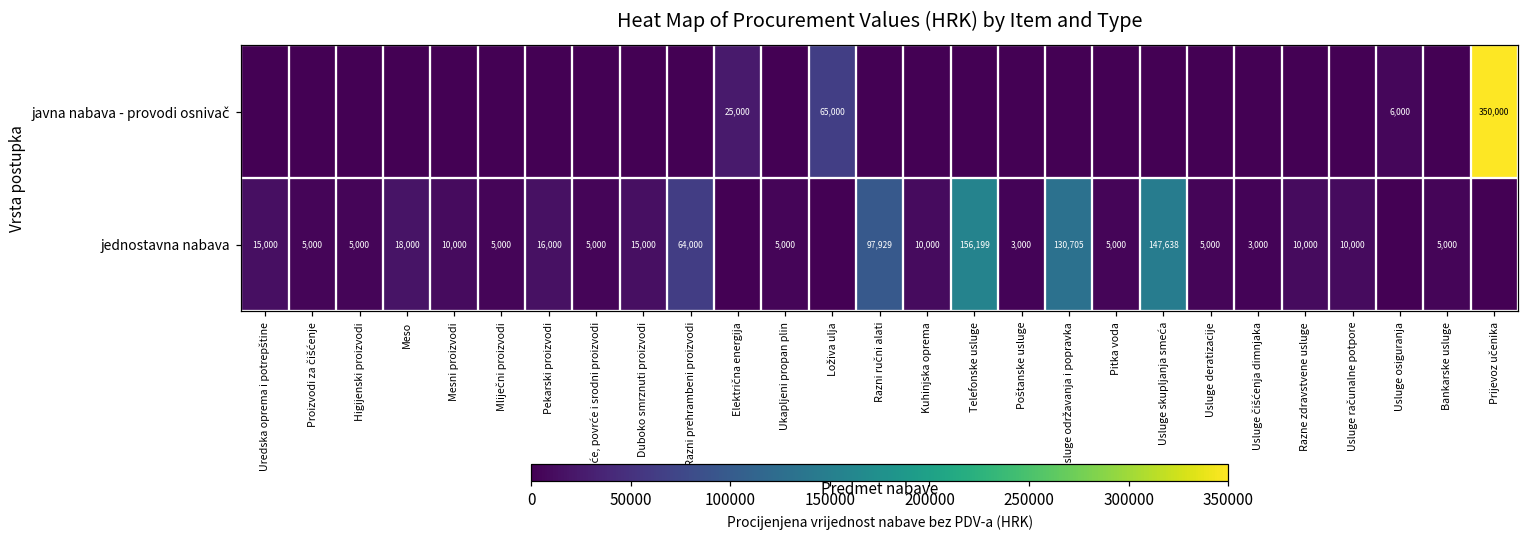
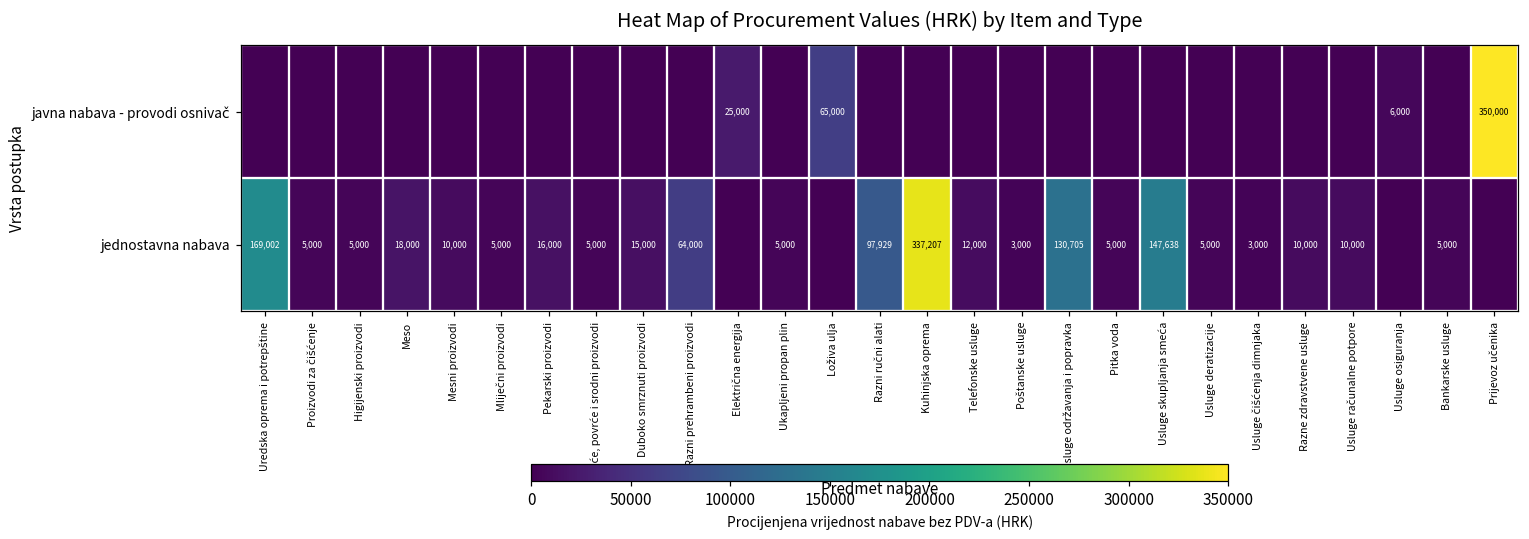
jednostavna nabava, Uredska oprema i potrepštine: 15,000 -> 169,002
jednostavna nabava, Kuhinjska oprema: 10,000 -> 337,207
jednostavna nabava, Telefonske usluge: 156,199 -> 12,000
